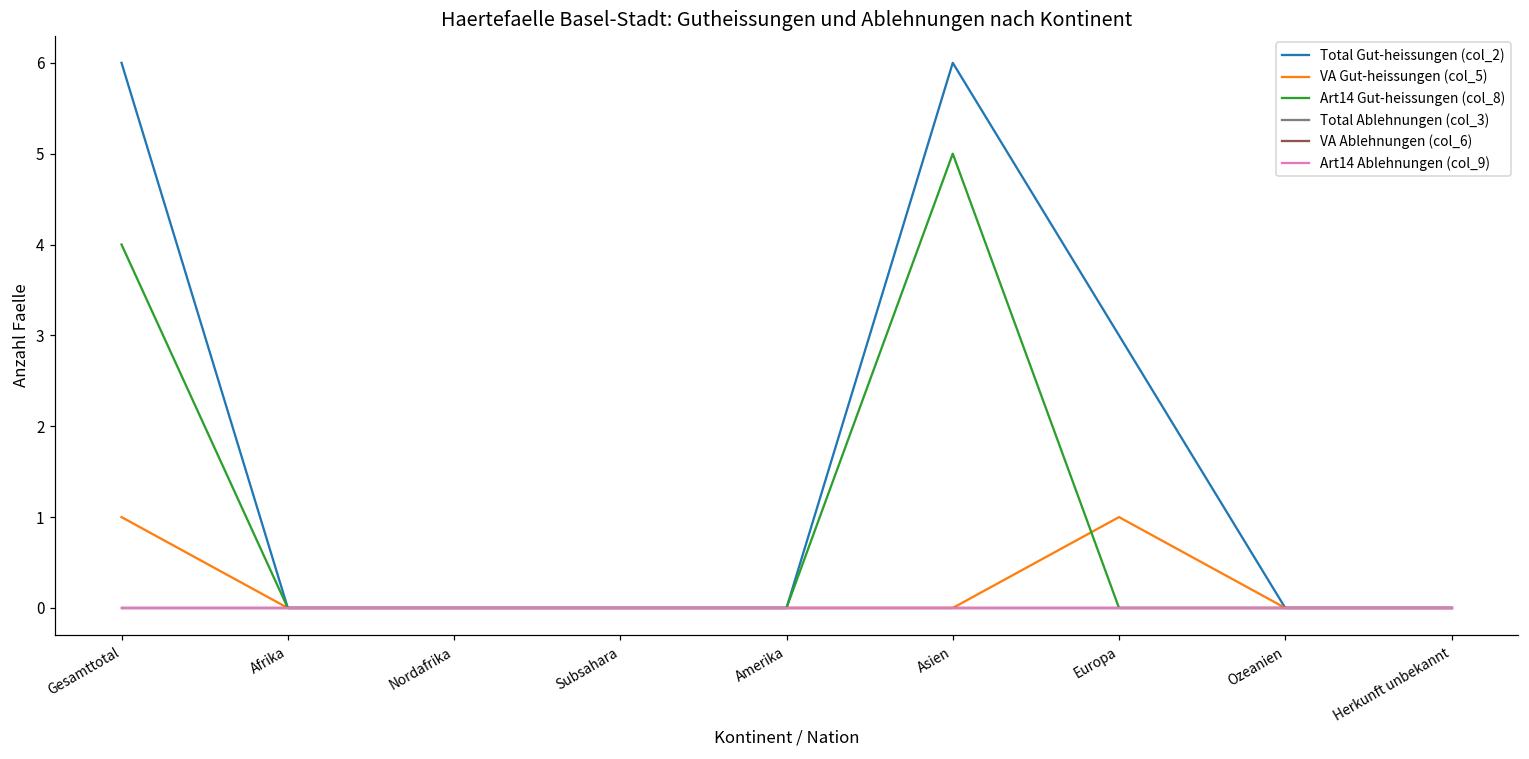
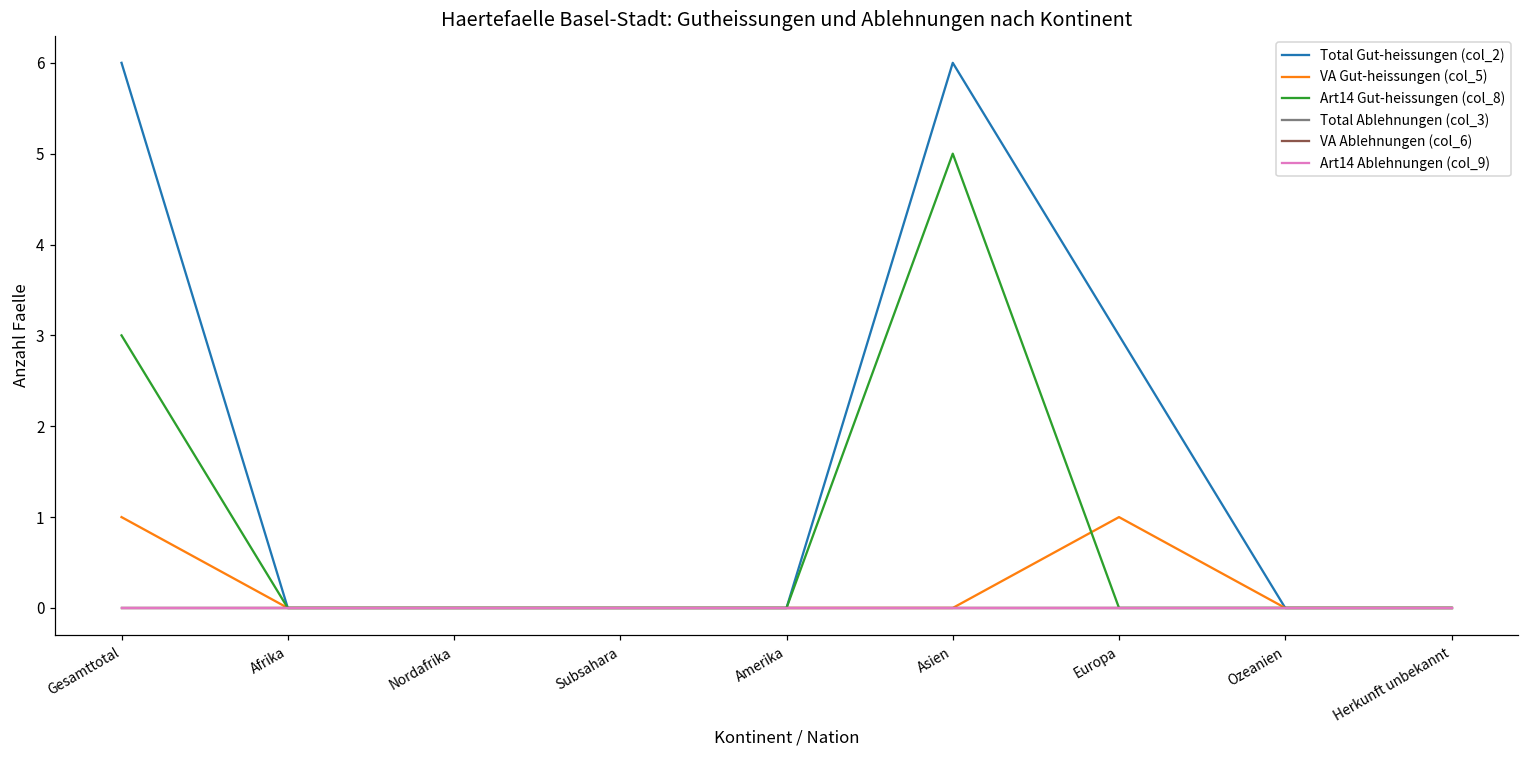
Art14 Gut-heissungen (col_8), Gesamttotal: 4 -> 3
